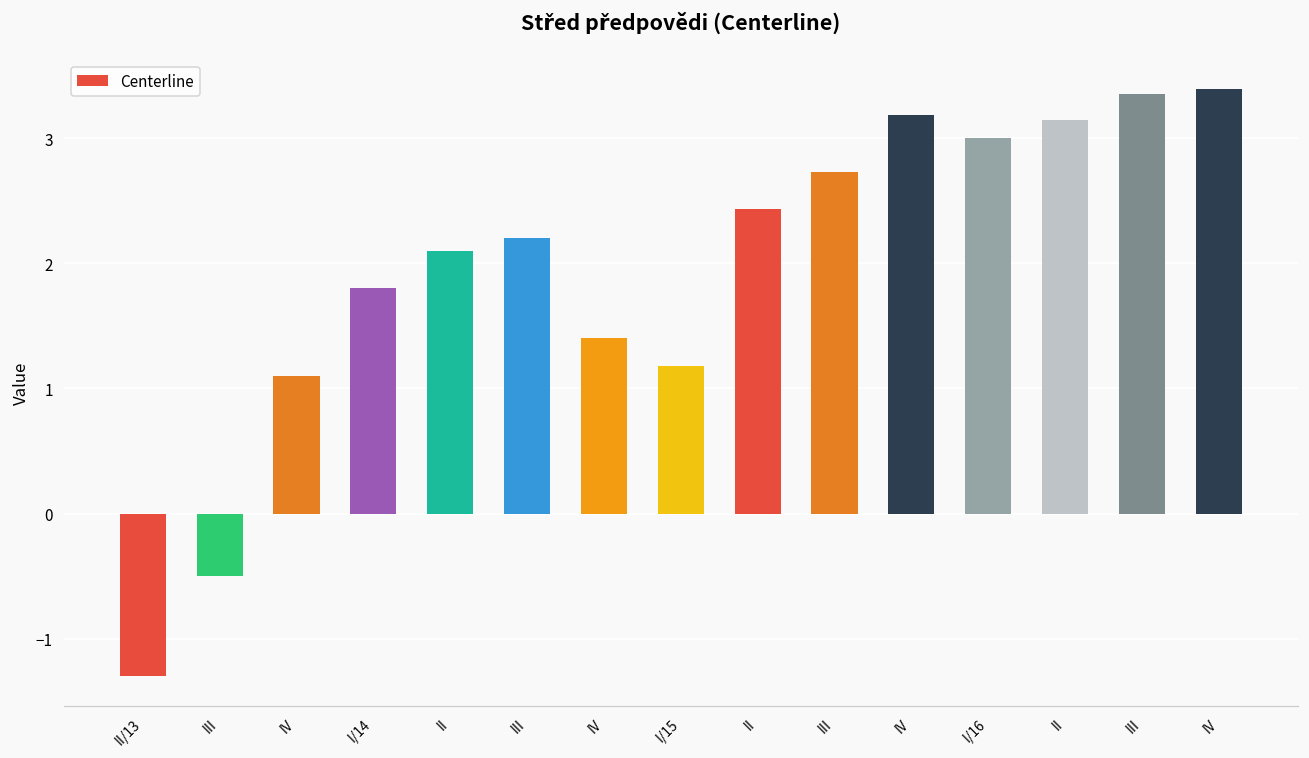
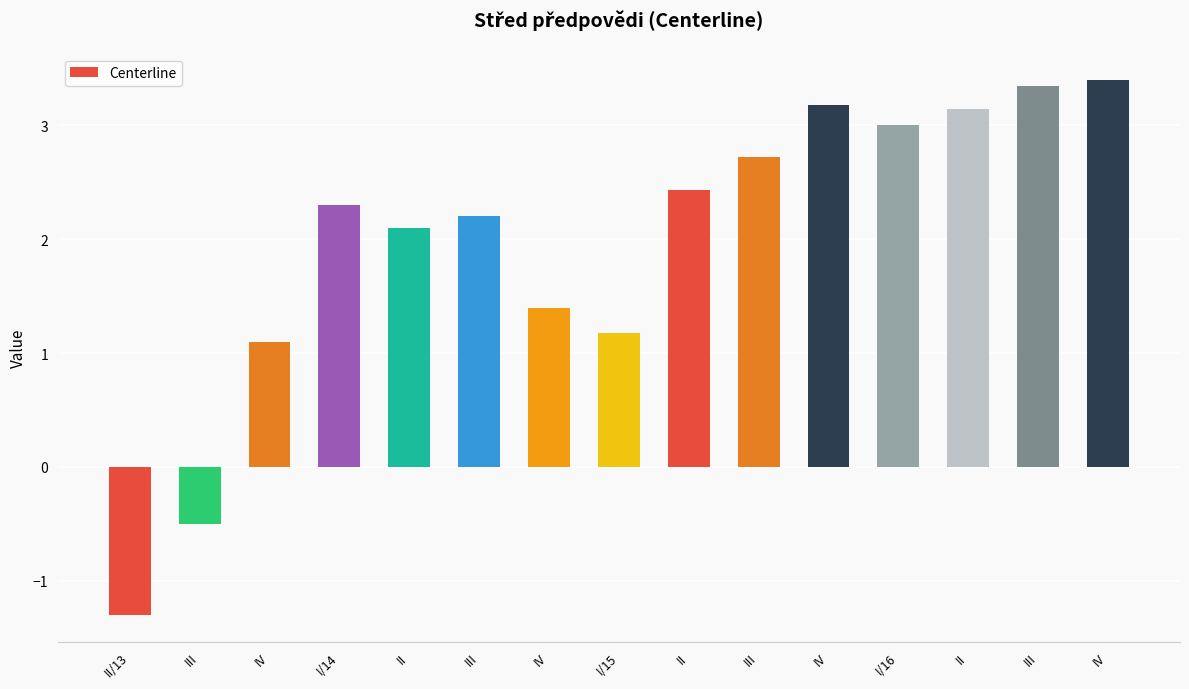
I/14: 1.8 -> 2.3
